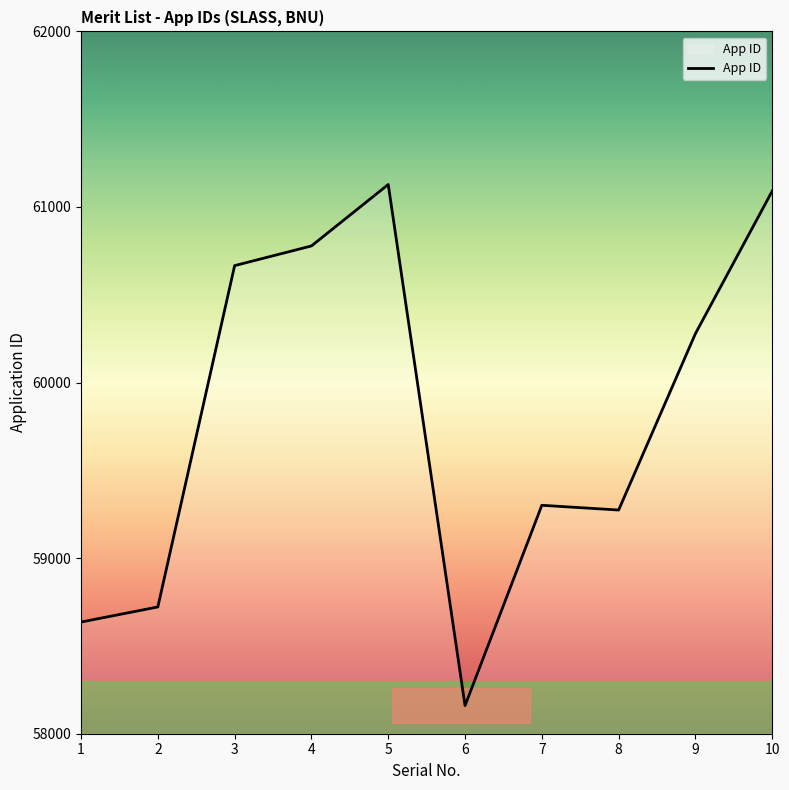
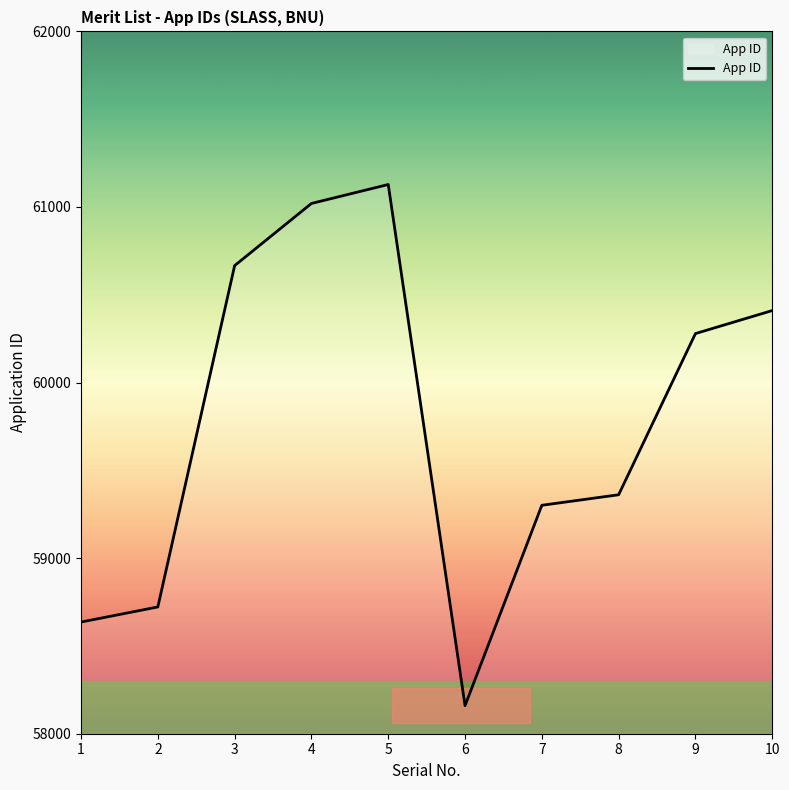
4: 60780 -> 61020
8: 59270 -> 59360
10: 61090 -> 60410
